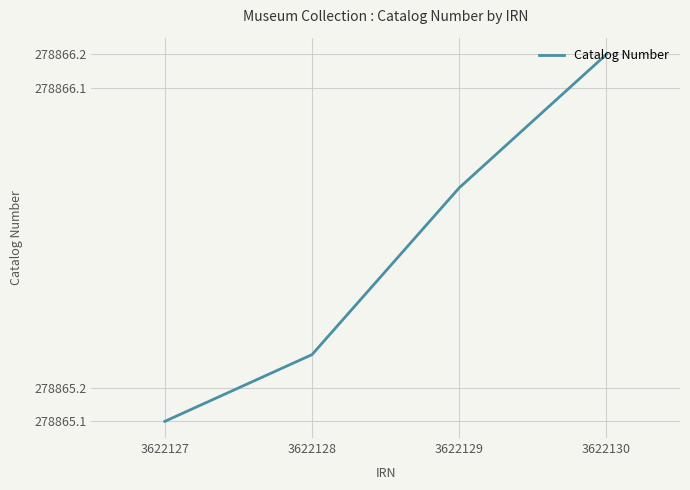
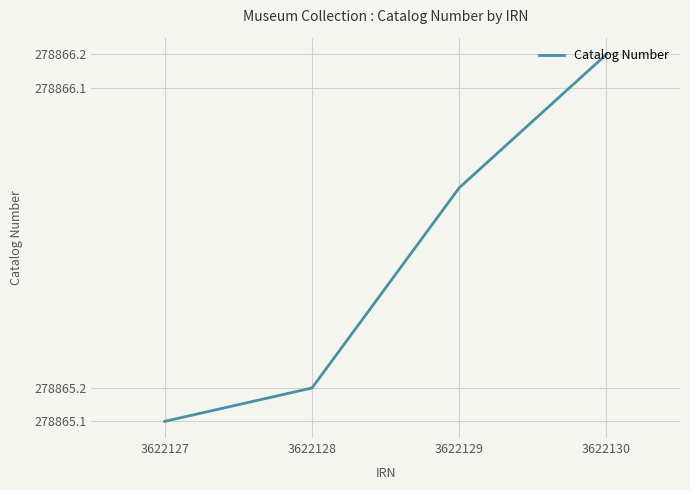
3622128: 278865.3 -> 278865.2
